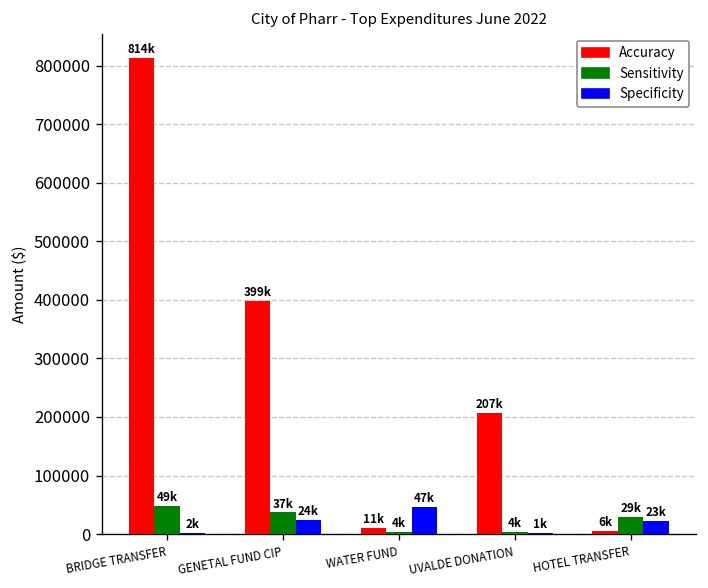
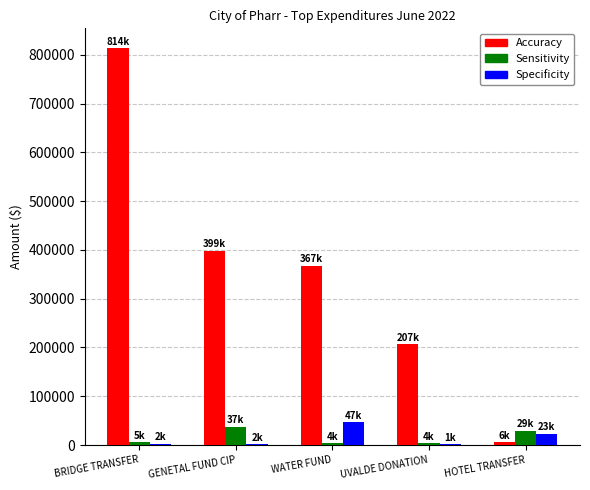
Sensitivity, BRIDGE TRANSFER: 49k -> 5k
Specificity, GENETAL FUND CIP: 24k -> 2k
Accuracy, WATER FUND: 11k -> 367k
